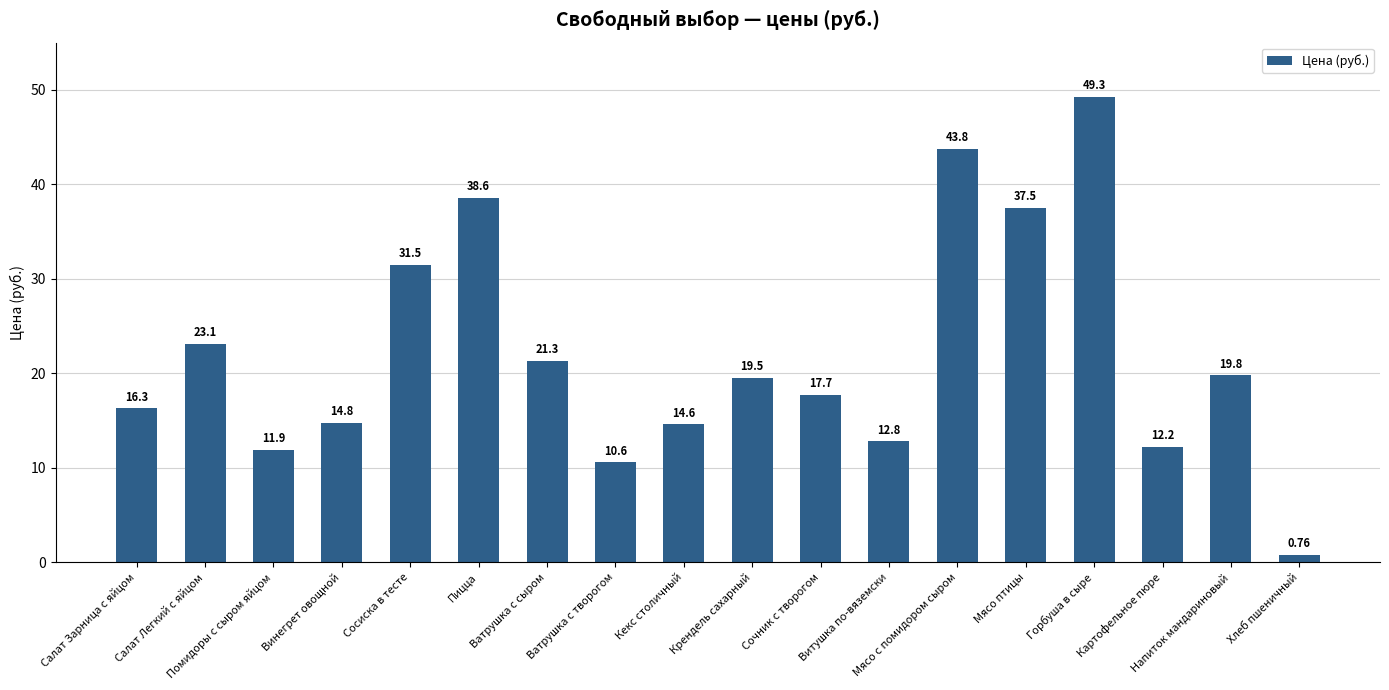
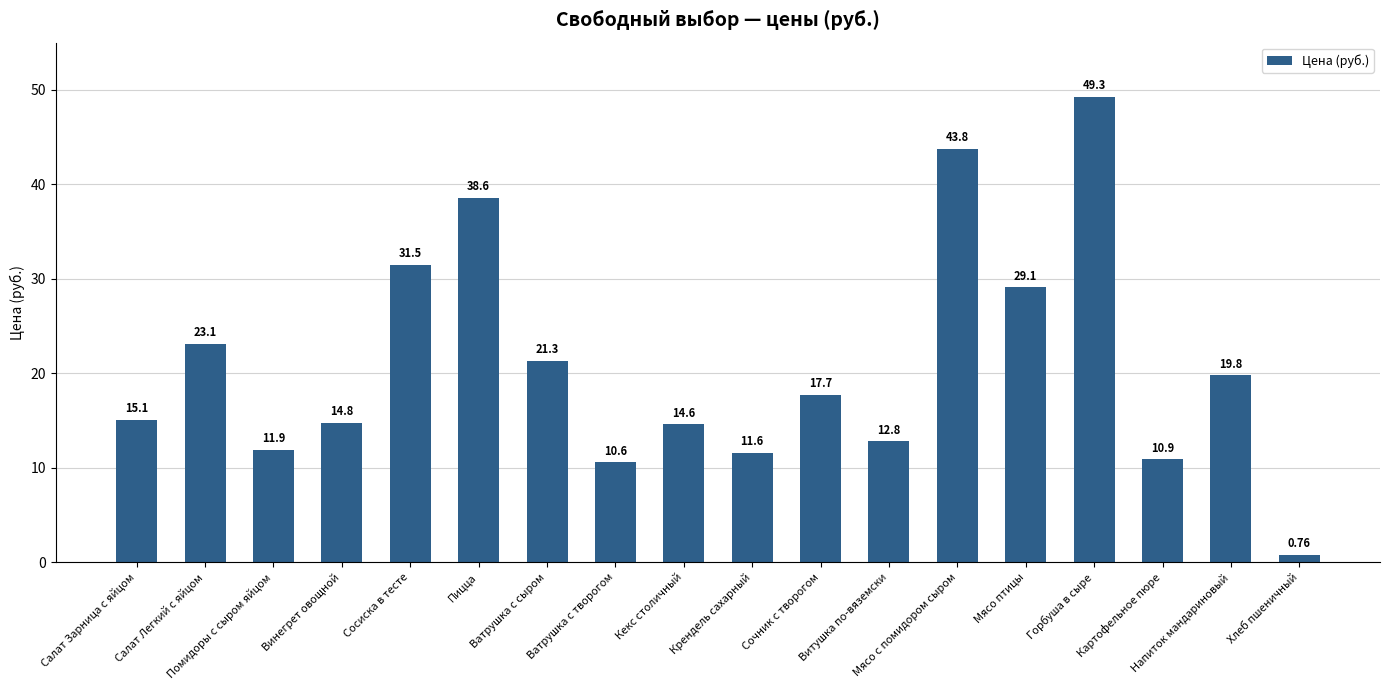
Салат Зарница с яйцом: 16.3 -> 15.1
Крендель сахарный: 19.5 -> 11.6
Мясо птицы: 37.5 -> 29.1
Картофельное пюре: 12.2 -> 10.9
